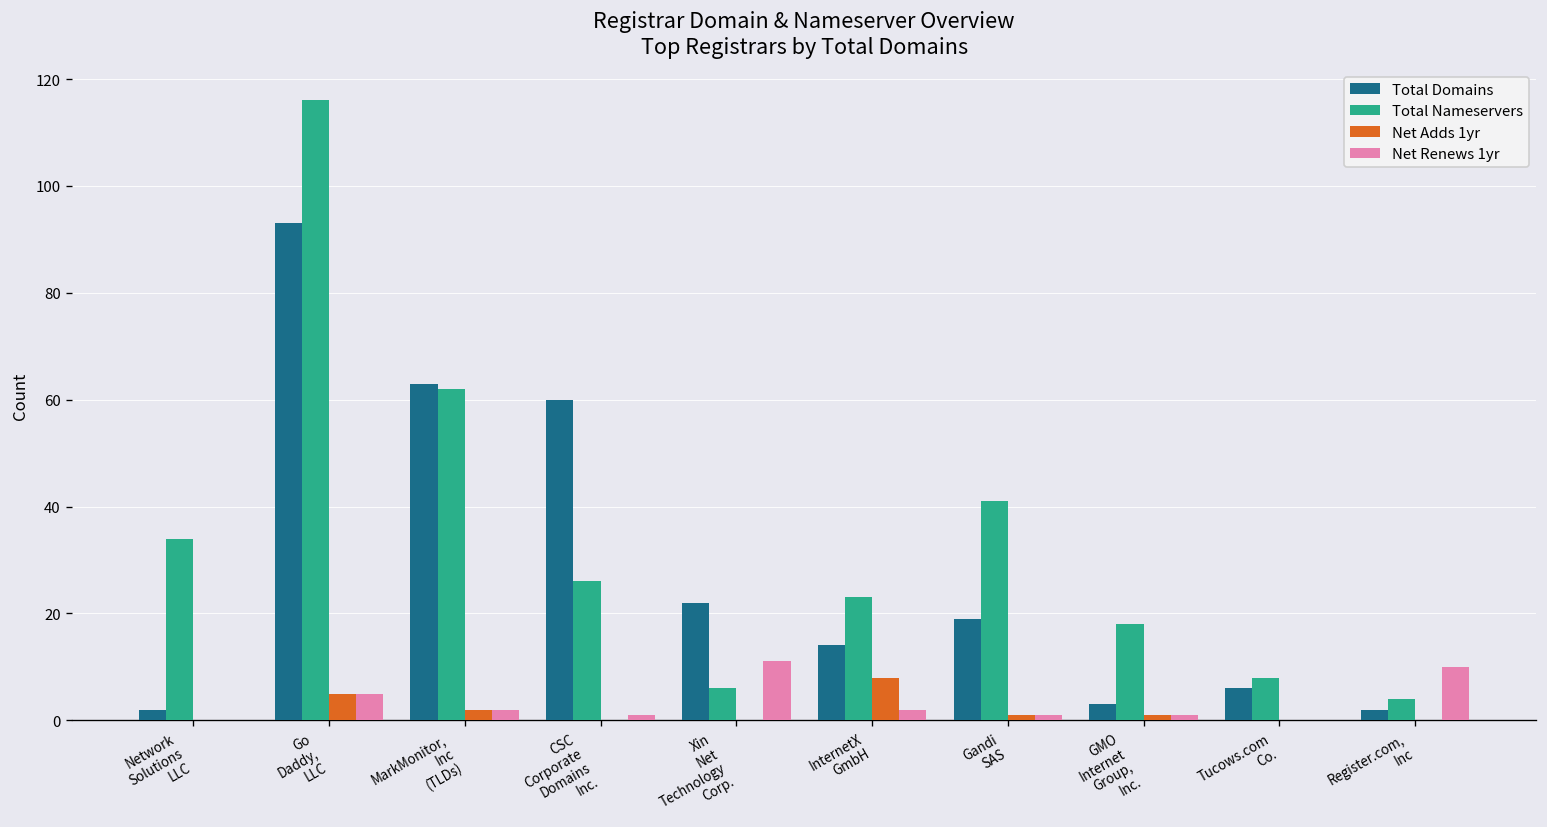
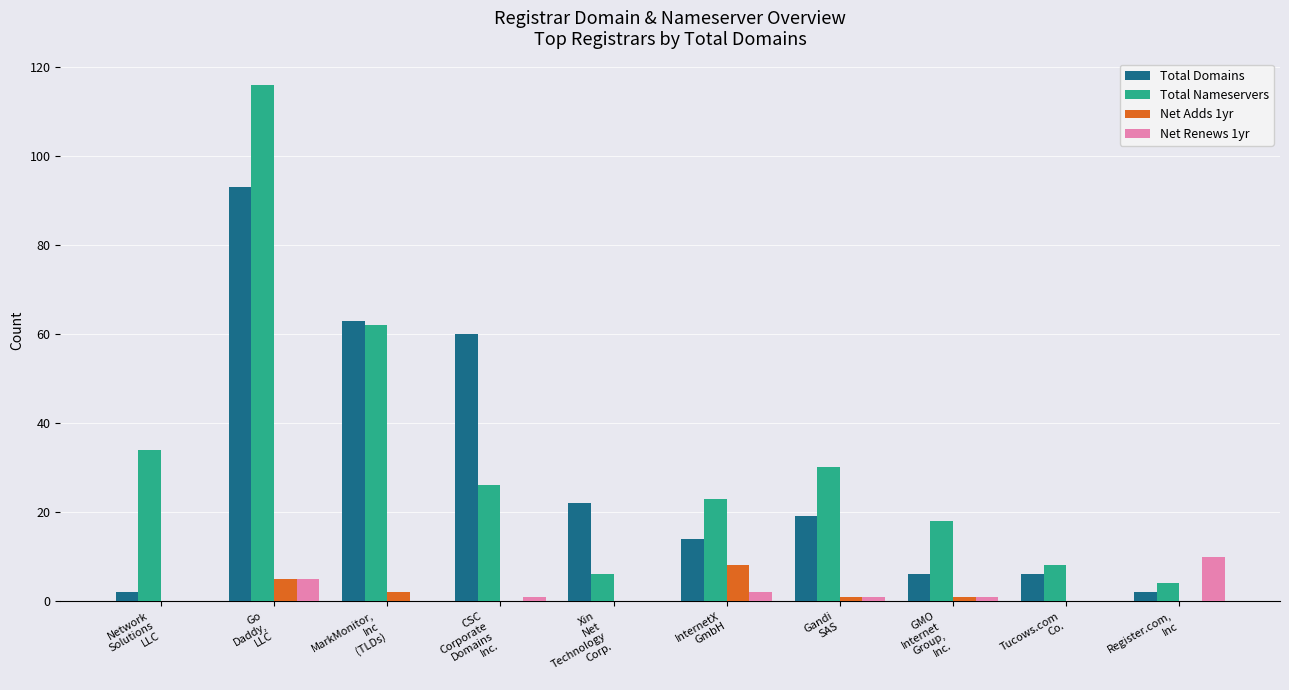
Net Renews 1yr, MarkMonitor, Inc (TLDs): 2 -> 0
Net Renews 1yr, Xin Net Technology Corp.: 11 -> 0
Total Nameservers, Gandi SAS: 41 -> 30
Total Domains, GMO Internet Group, Inc.: 3 -> 6
